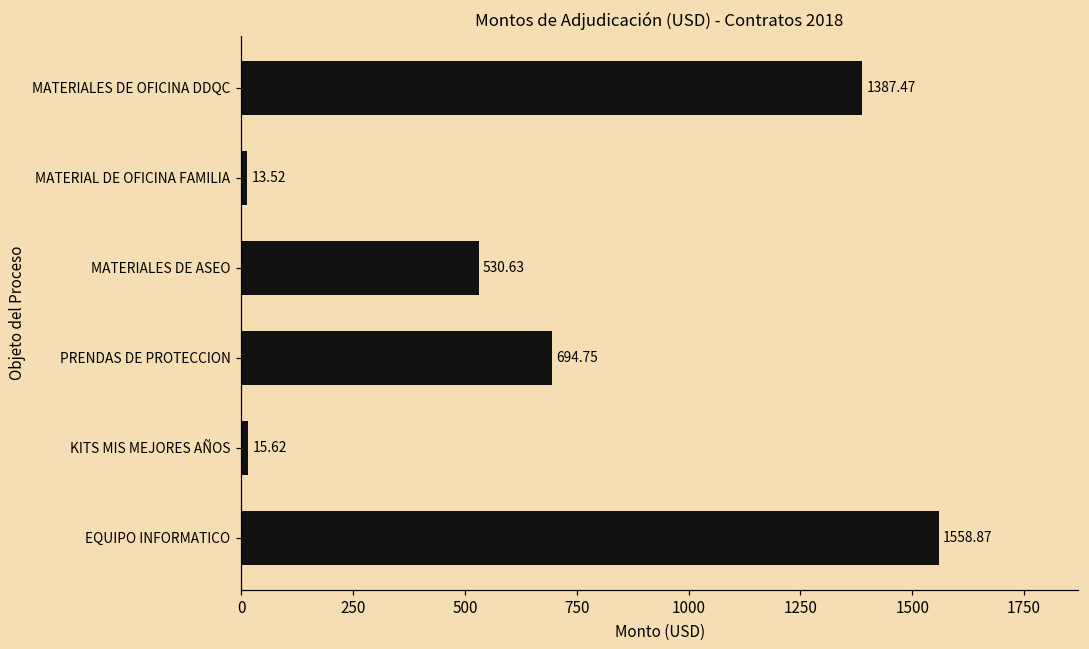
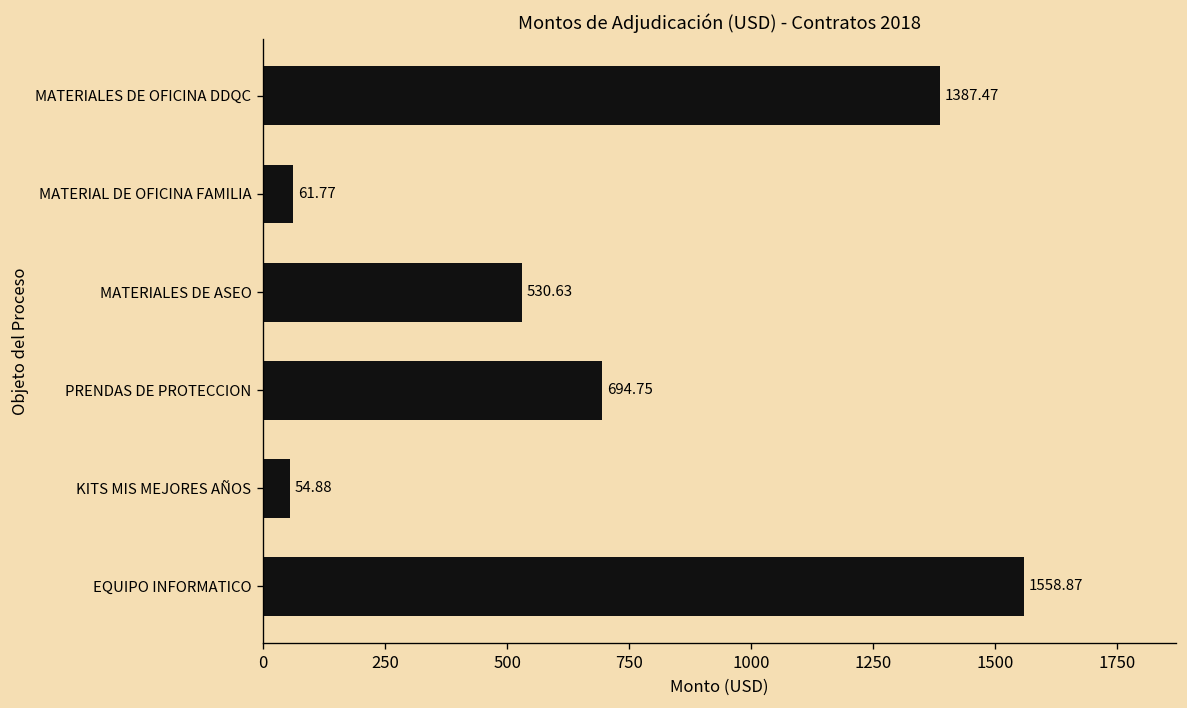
MATERIAL DE OFICINA FAMILIA: 13.52 -> 61.77
KITS MIS MEJORES AÑOS: 15.62 -> 54.88
